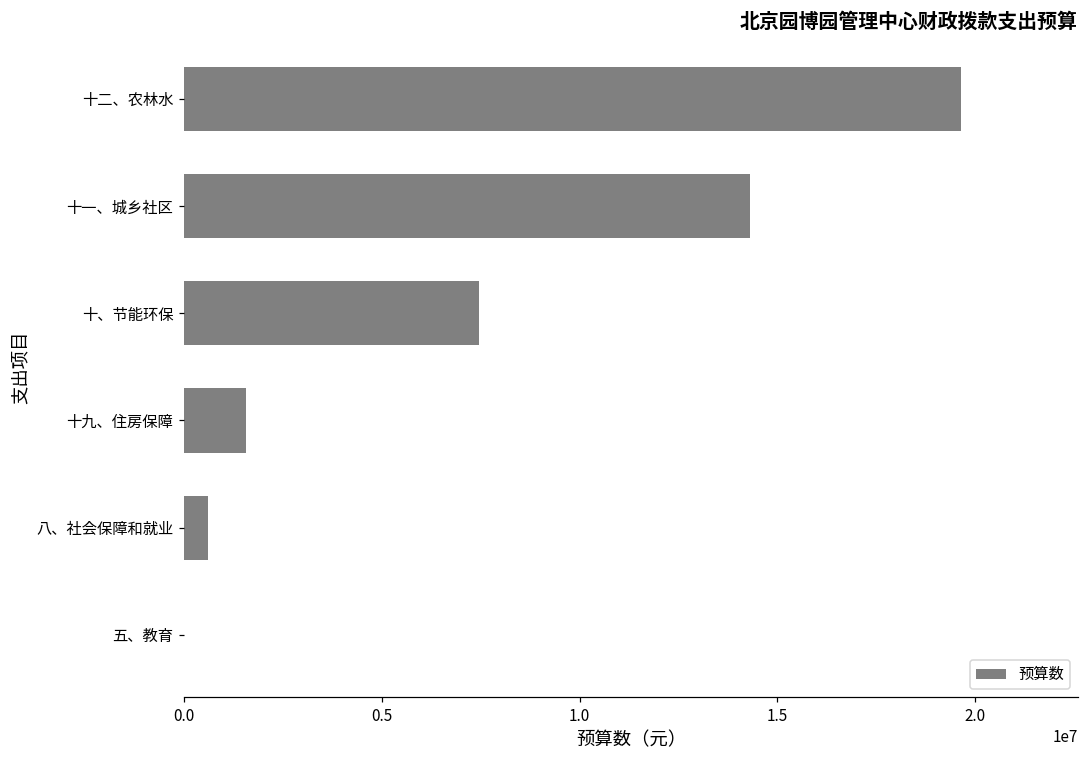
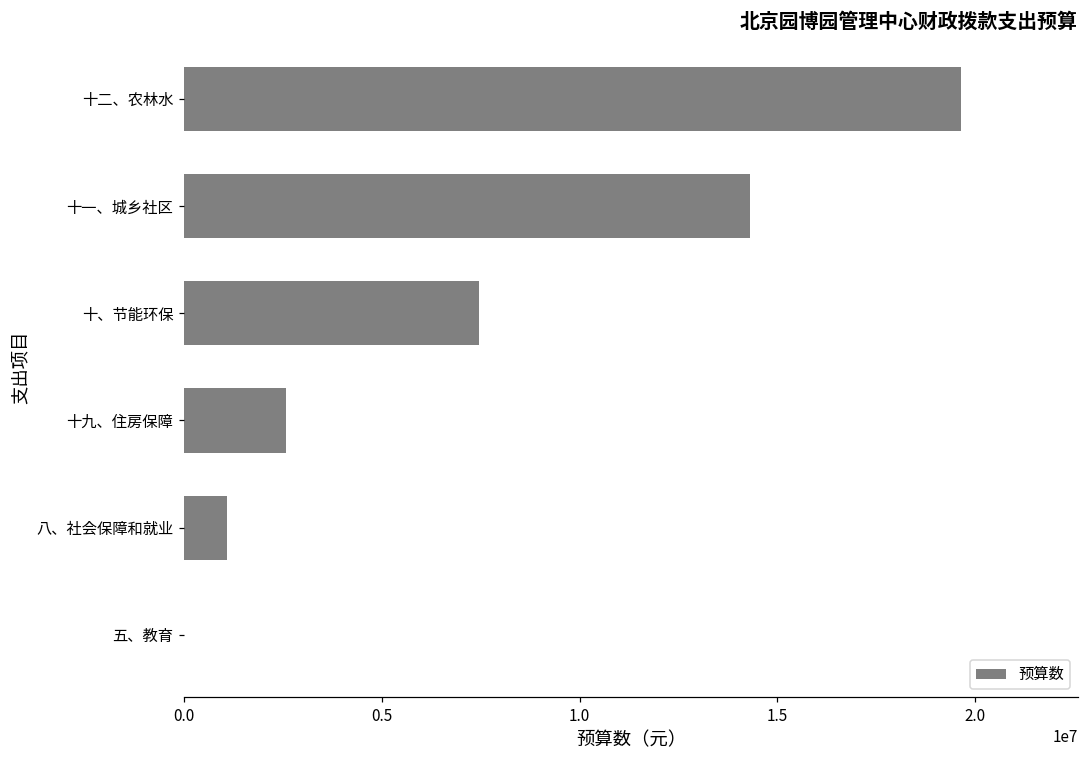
十九、住房保障: 1600000 -> 2600000
八、社会保障和就业: 600000 -> 1100000
